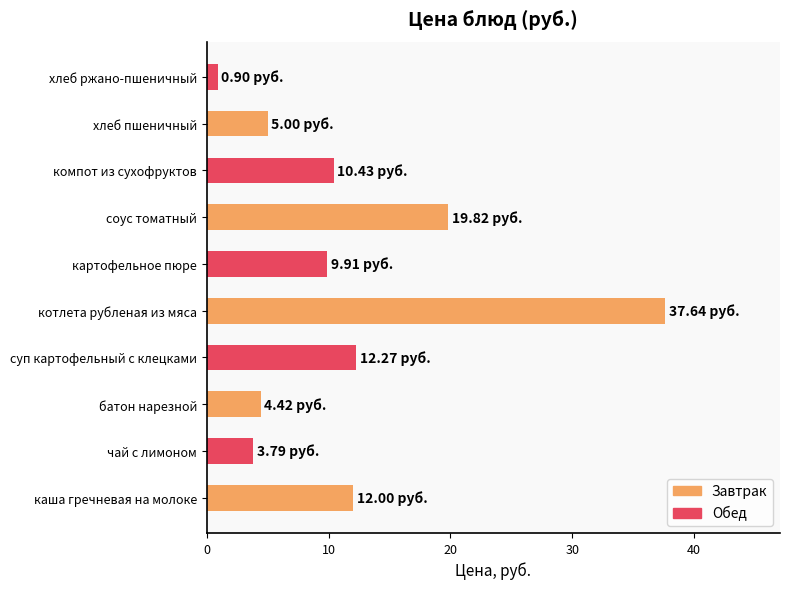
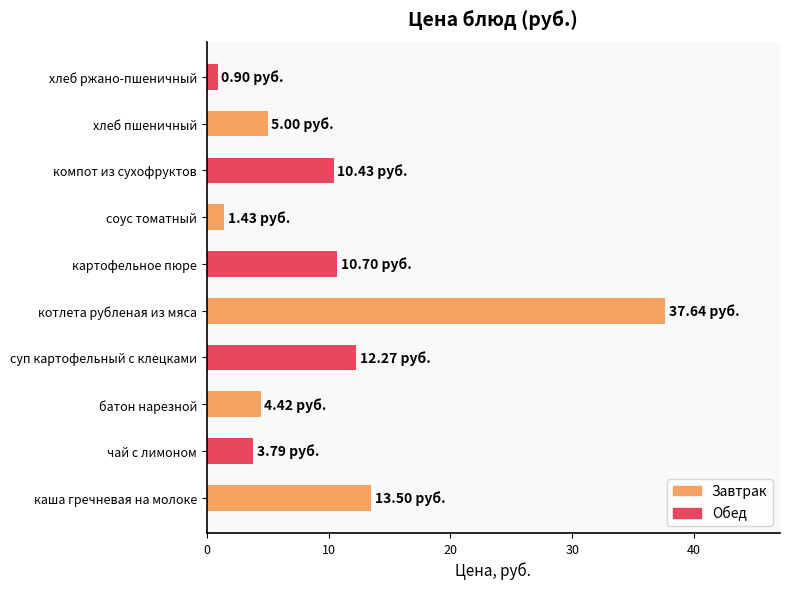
соус томатный: 19.82 -> 1.43
картофельное пюре: 9.91 -> 10.70
каша гречневая на молоке: 12.00 -> 13.50
